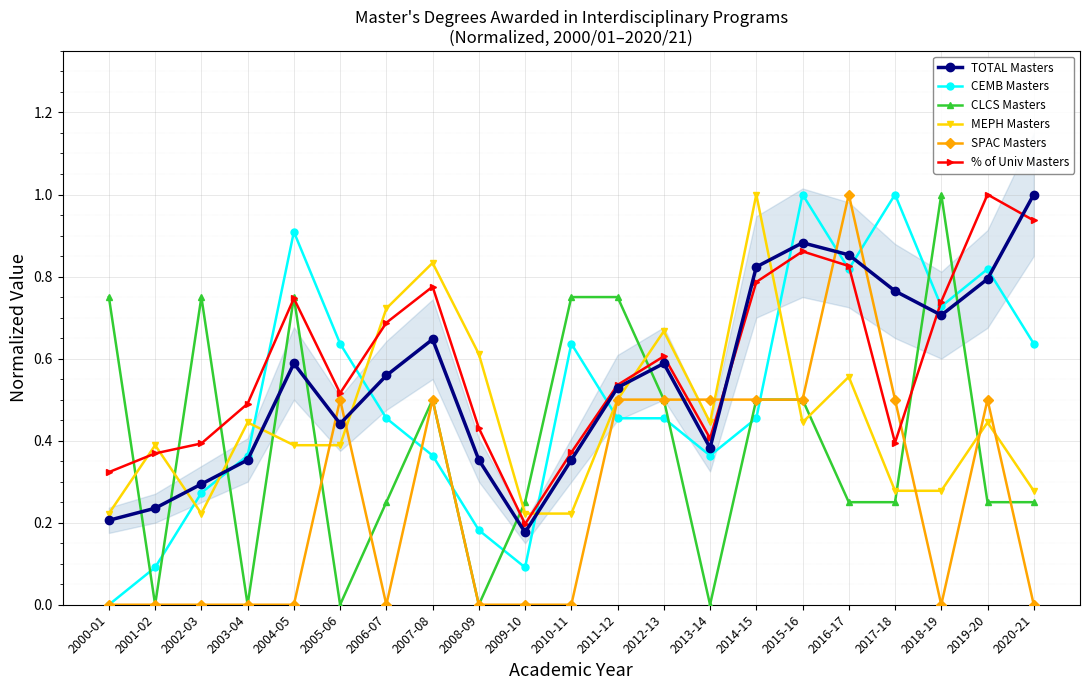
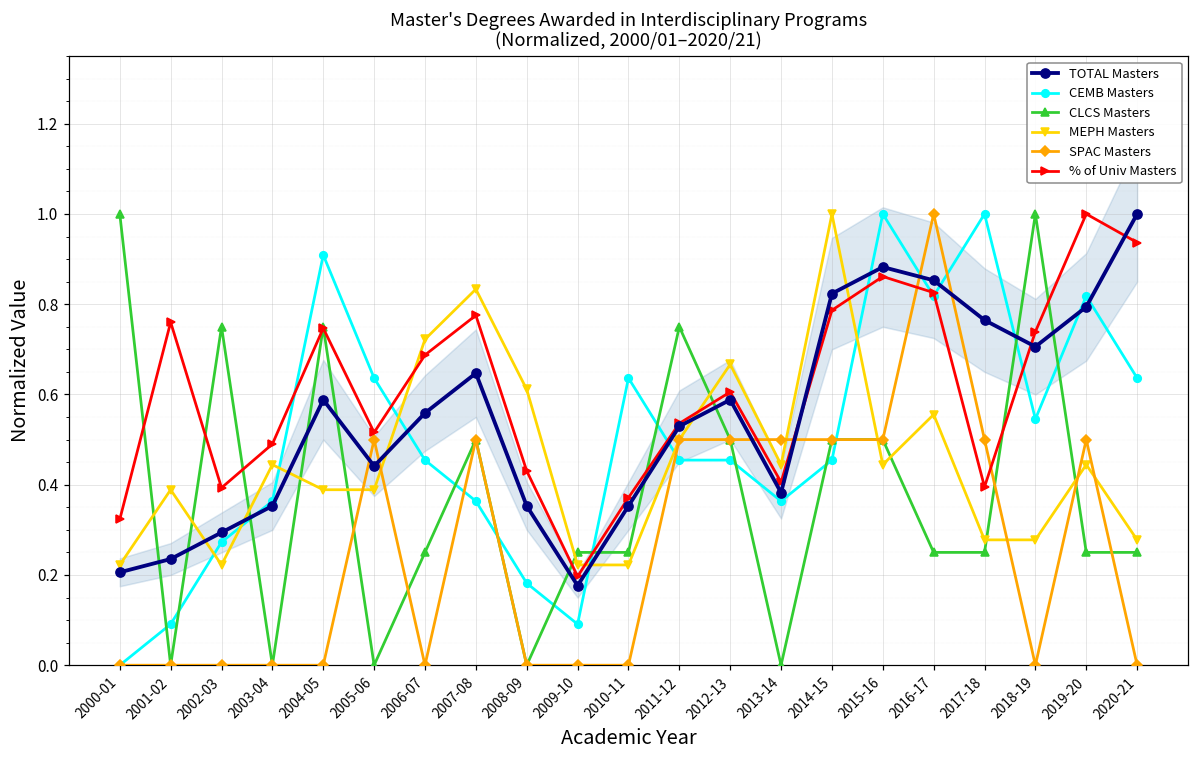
CLCS Masters, 2000-01: 0.75 -> 1.00
% of Univ Masters, 2001-02: 0.37 -> 0.76
CLCS Masters, 2010-11: 0.75 -> 0.25
CEMB Masters, 2018-19: 0.73 -> 0.55
